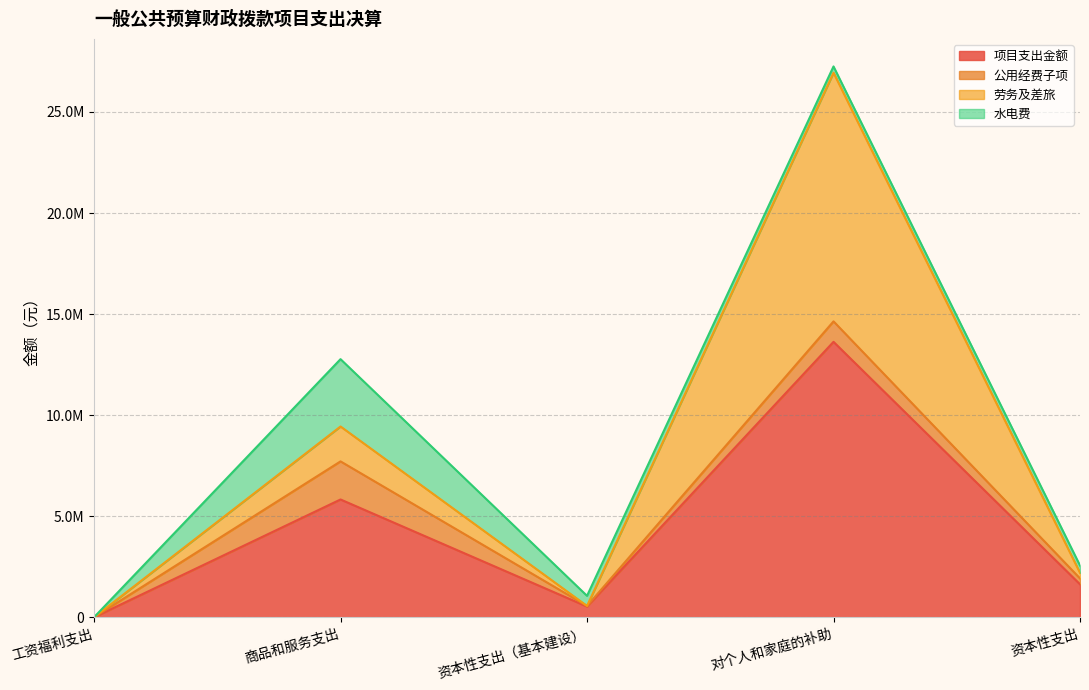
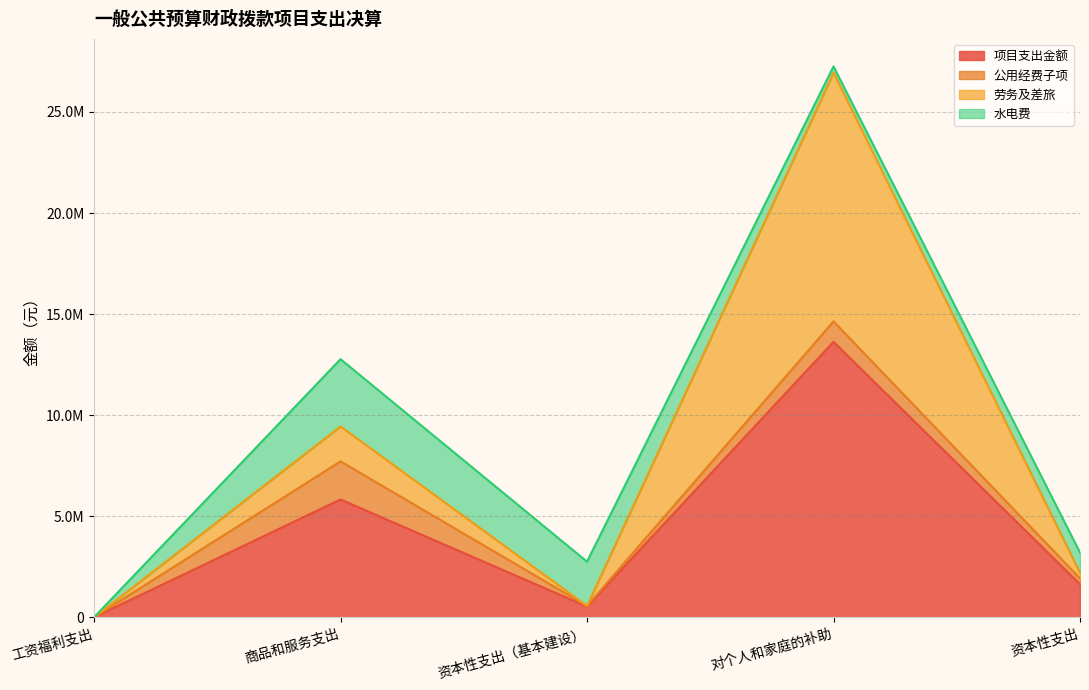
水电费, 资本性支出（基本建设）: 500000 -> 2200000
水电费, 资本性支出: 400000 -> 1000000
